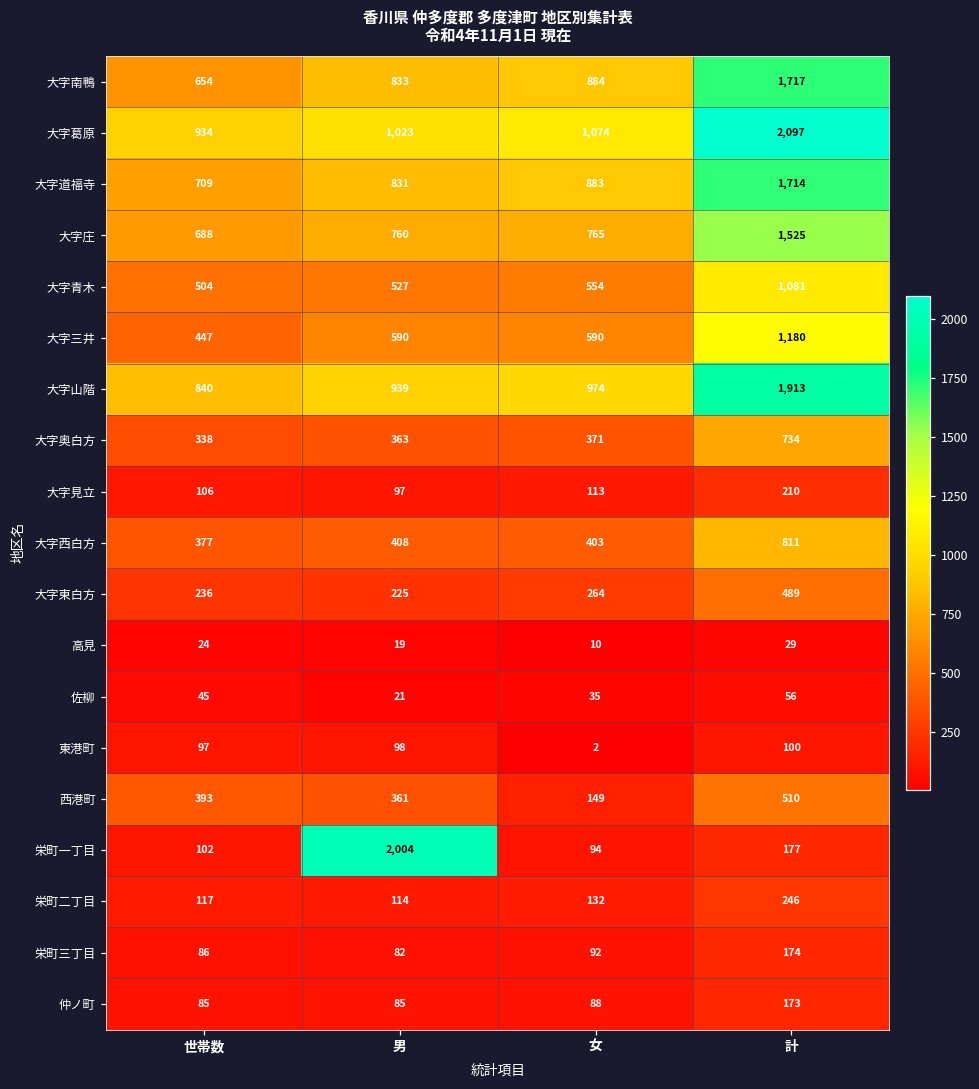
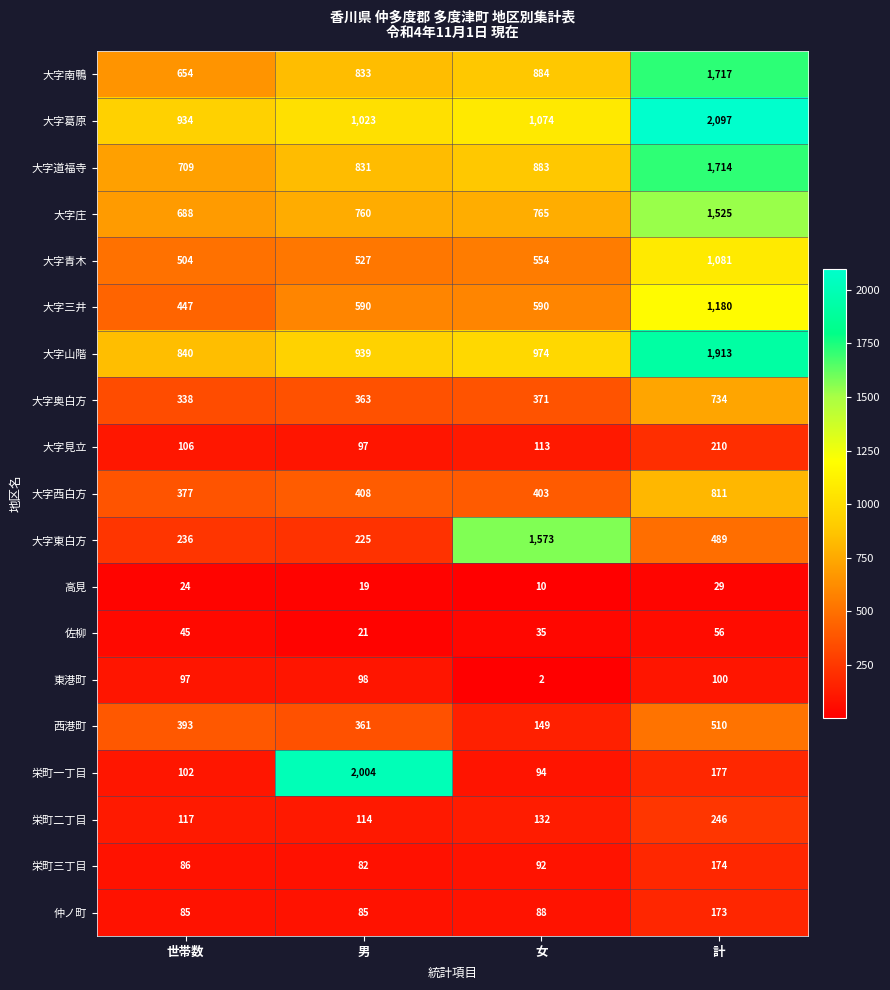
大字東白方, 女: 264 -> 1,573
